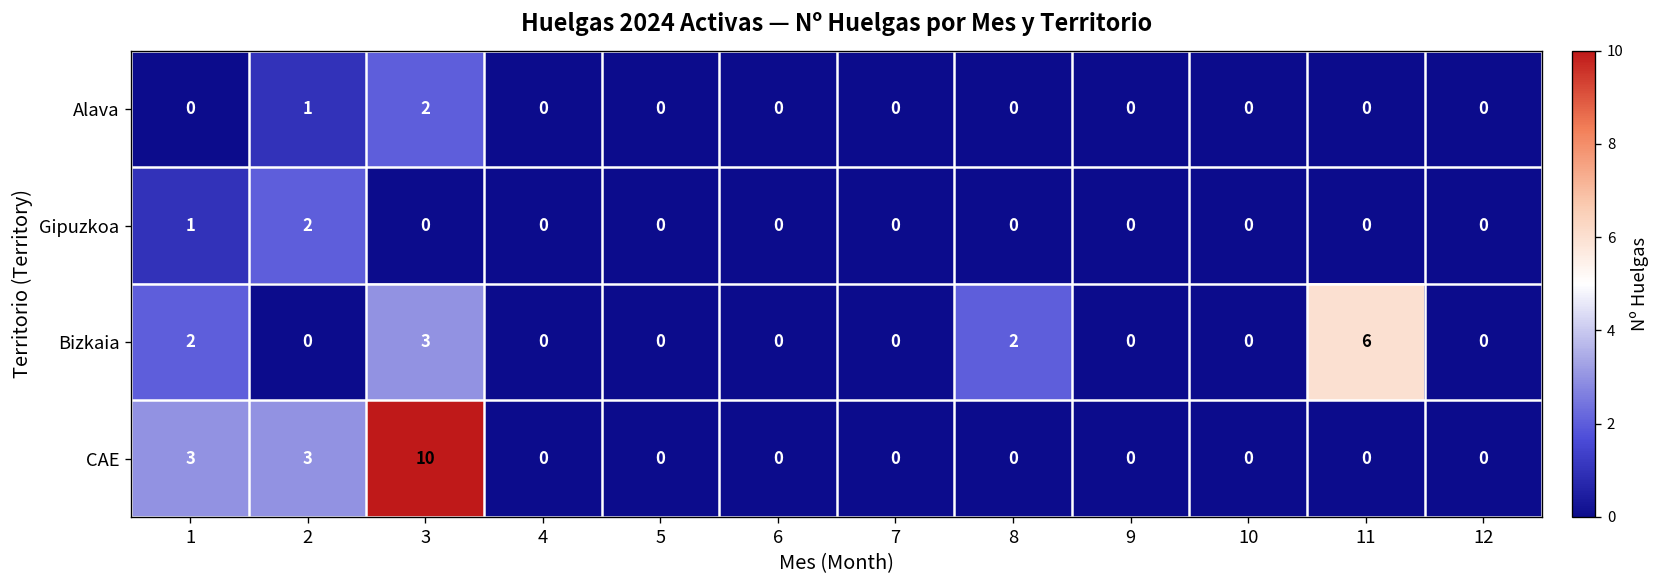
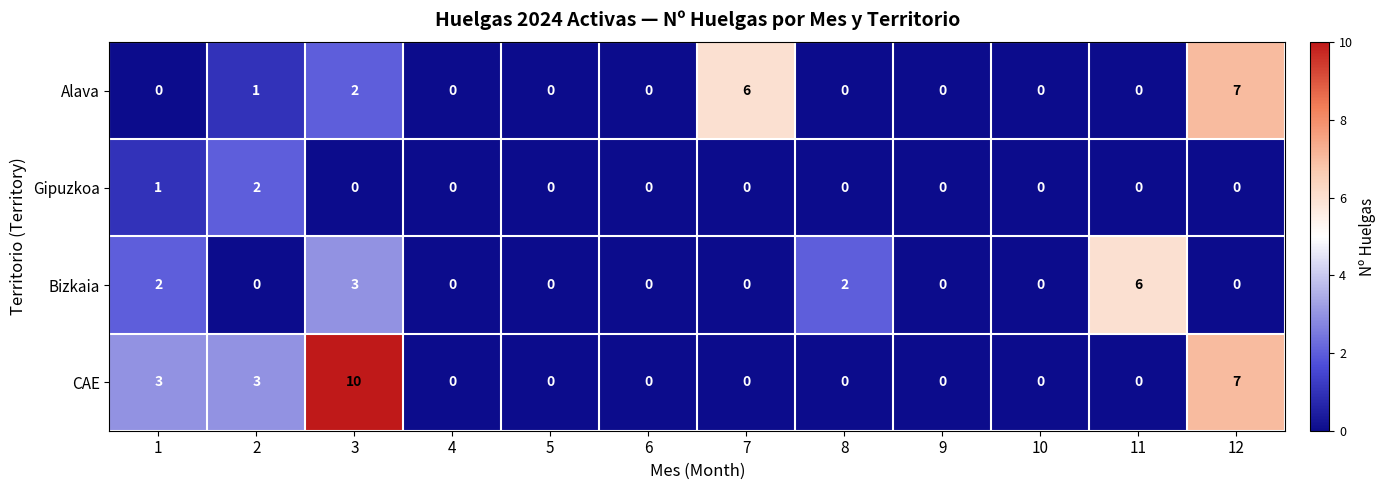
Alava, 7: 0 -> 6
Alava, 12: 0 -> 7
CAE, 12: 0 -> 7
